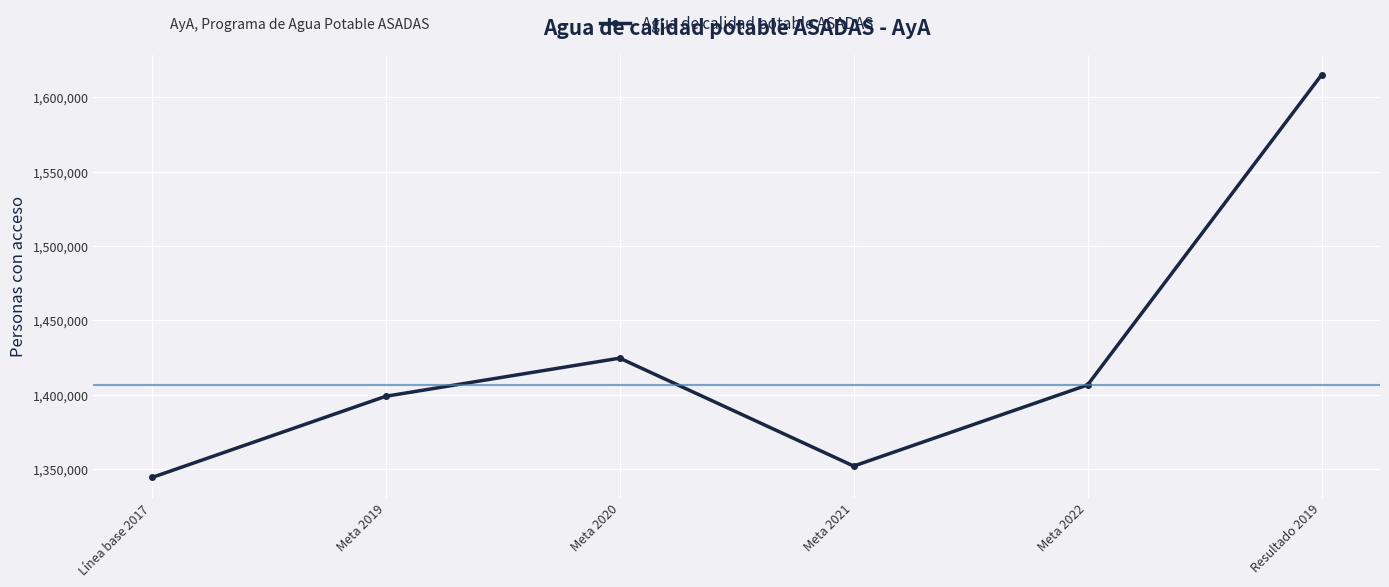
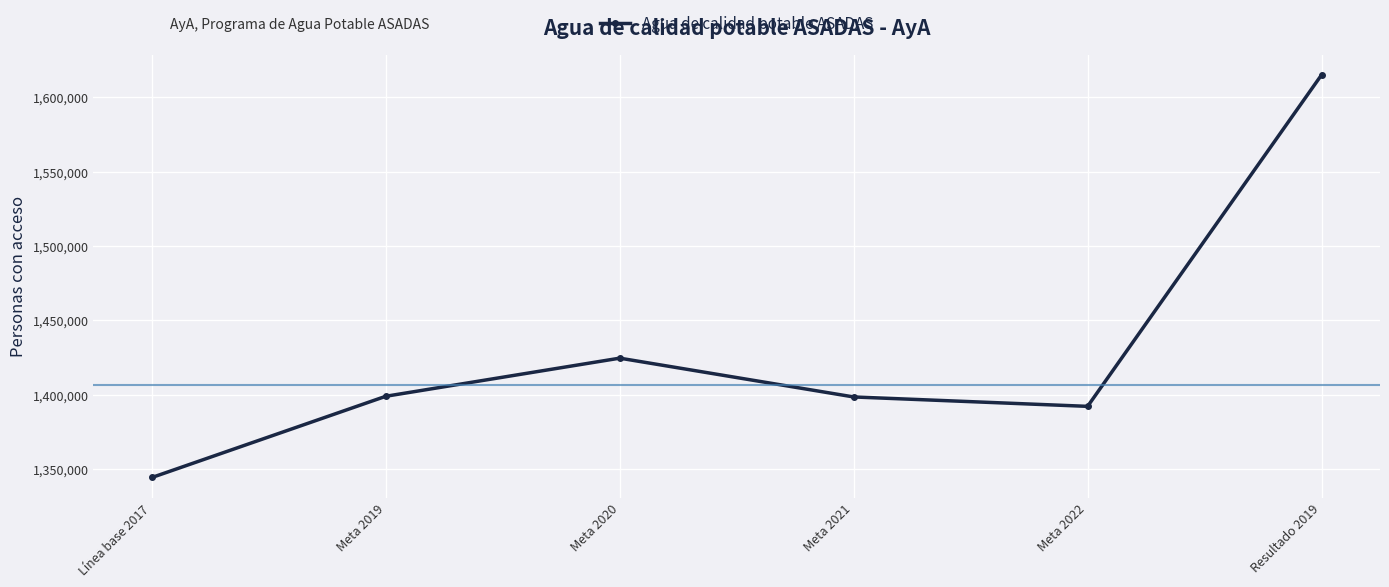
Meta 2021: 1,352,000 -> 1,399,000
Meta 2022: 1,407,000 -> 1,392,000
